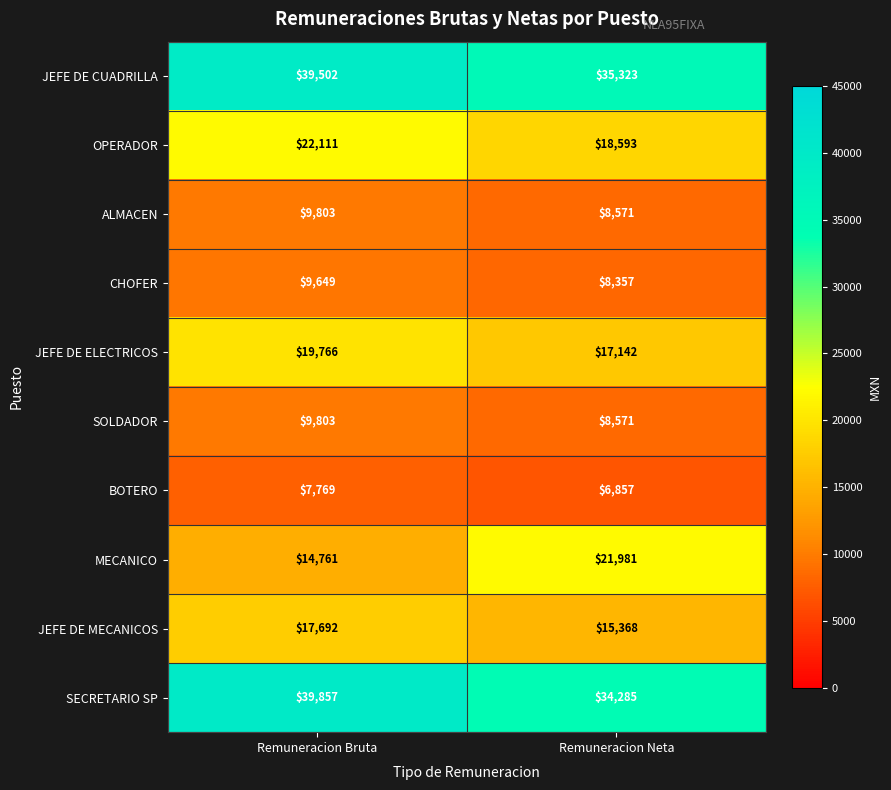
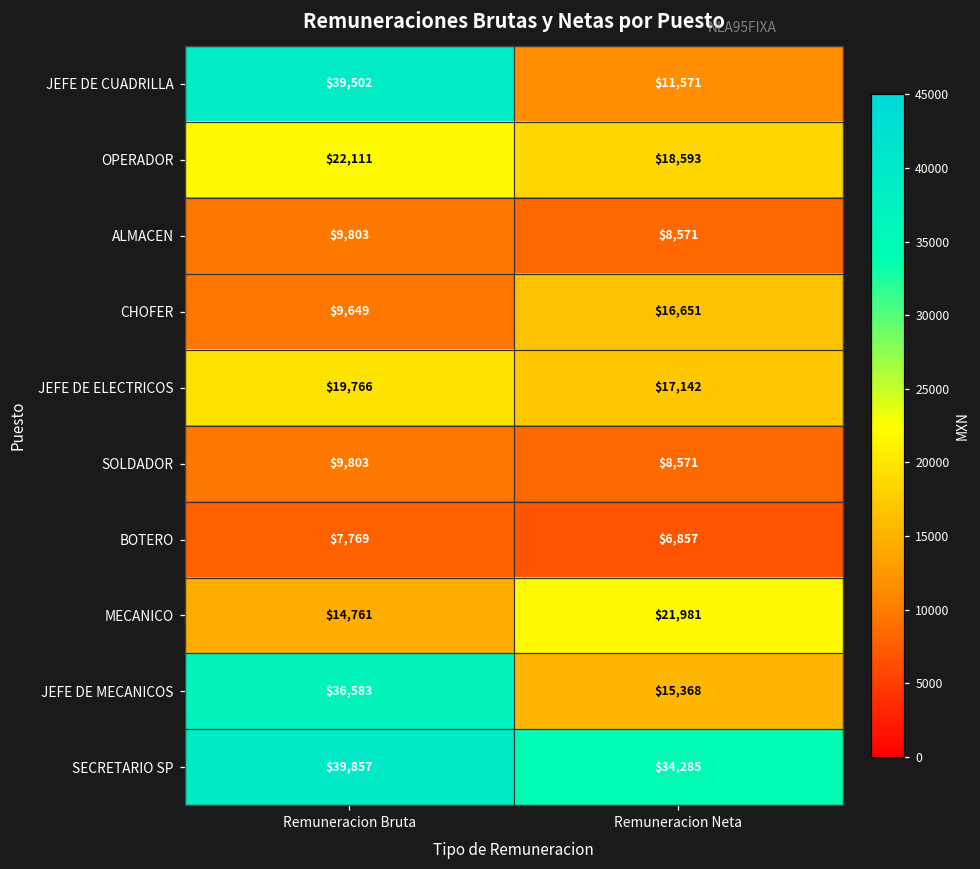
JEFE DE CUADRILLA, Remuneracion Neta: $35,323 -> $11,571
CHOFER, Remuneracion Neta: $8,357 -> $16,651
JEFE DE MECANICOS, Remuneracion Bruta: $17,692 -> $36,583
